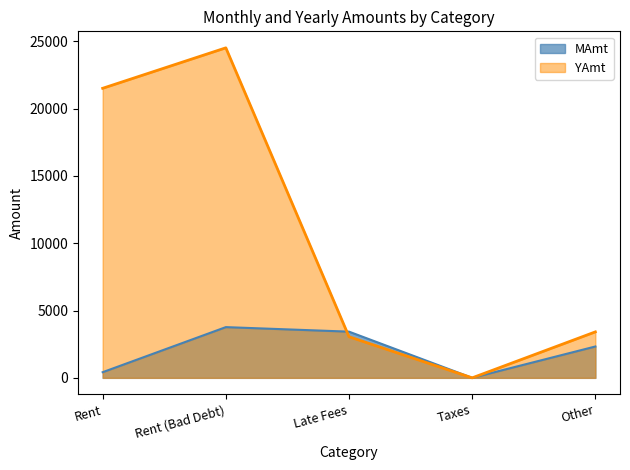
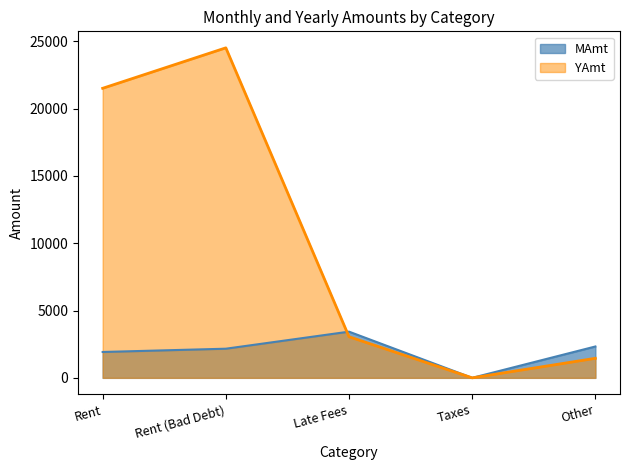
MAmt, Rent: 400 -> 1900
MAmt, Rent (Bad Debt): 3800 -> 2200
YAmt, Other: 3400 -> 1500
